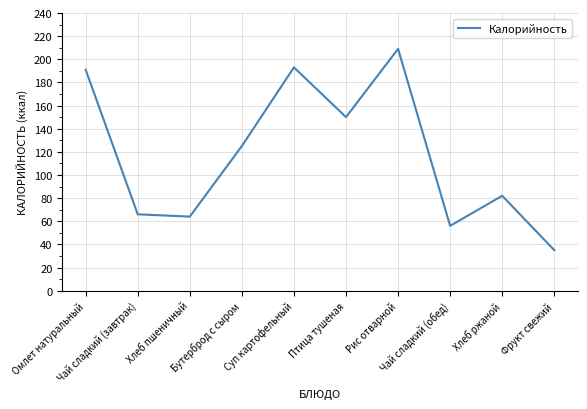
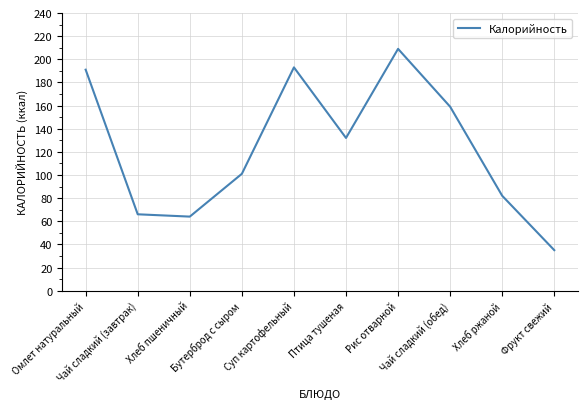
Бутерброд с сыром: 125 -> 101
Птица тушеная: 150 -> 132
Чай сладкий (обед): 56 -> 159
